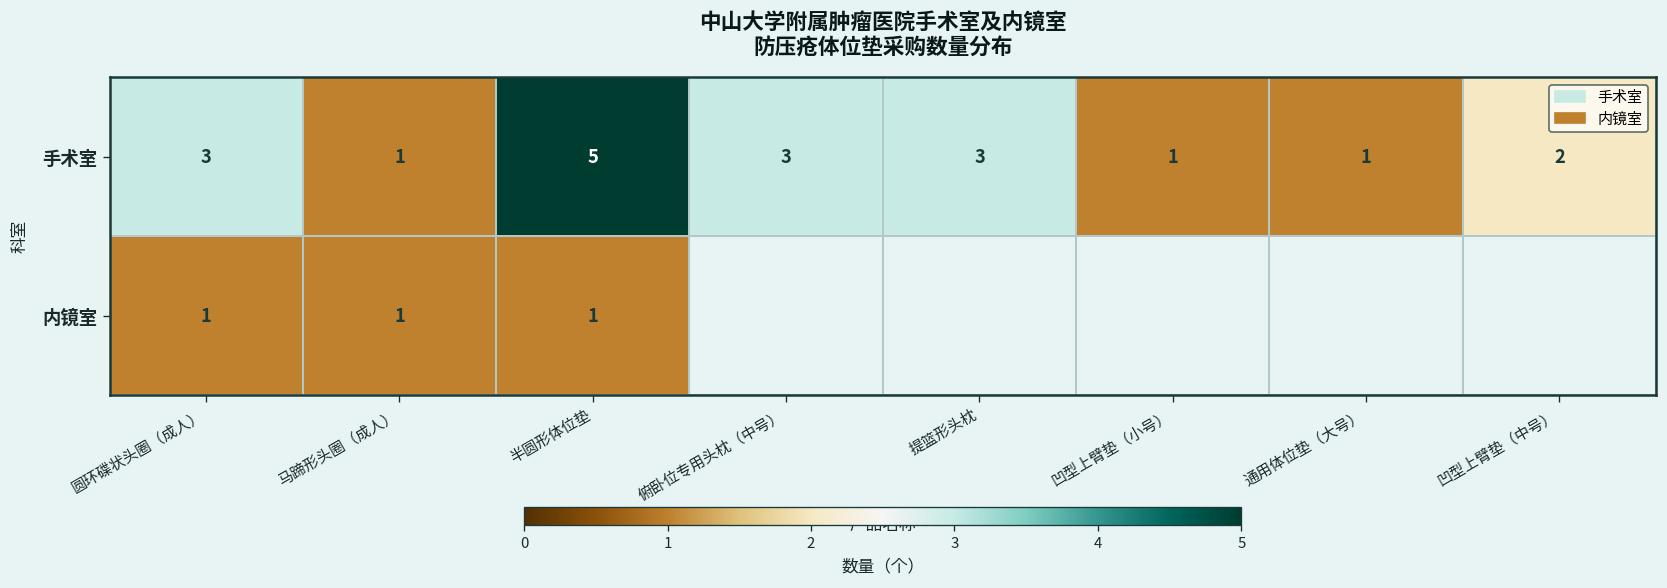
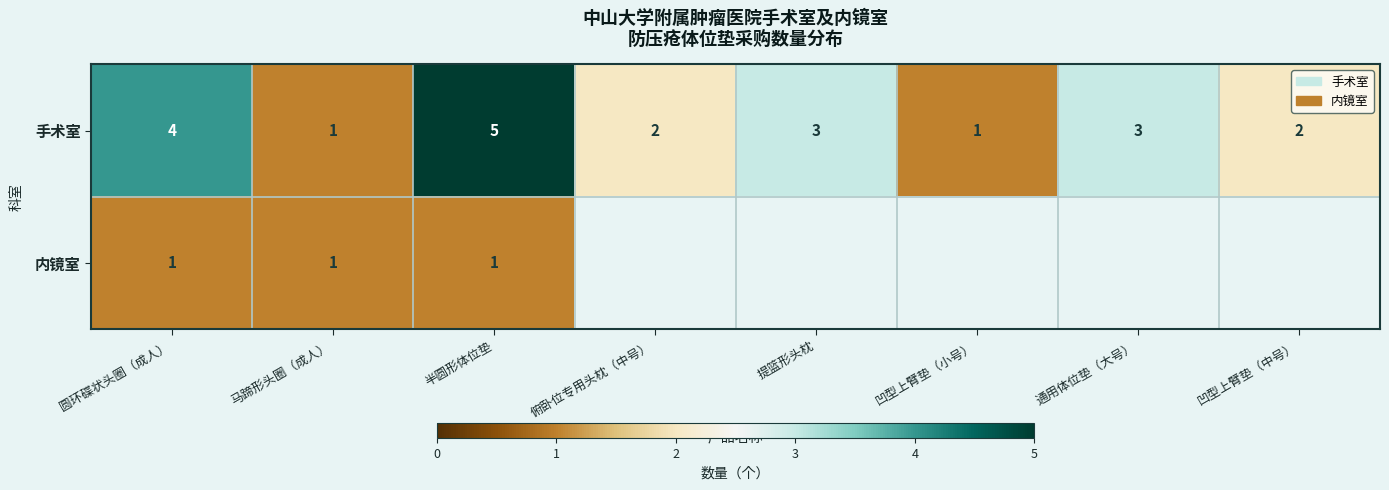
手术室, 圆环碟状头圈（成人）: 3 -> 4
手术室, 俯卧位专用头枕（中号）: 3 -> 2
手术室, 通用体位垫（大号）: 1 -> 3
